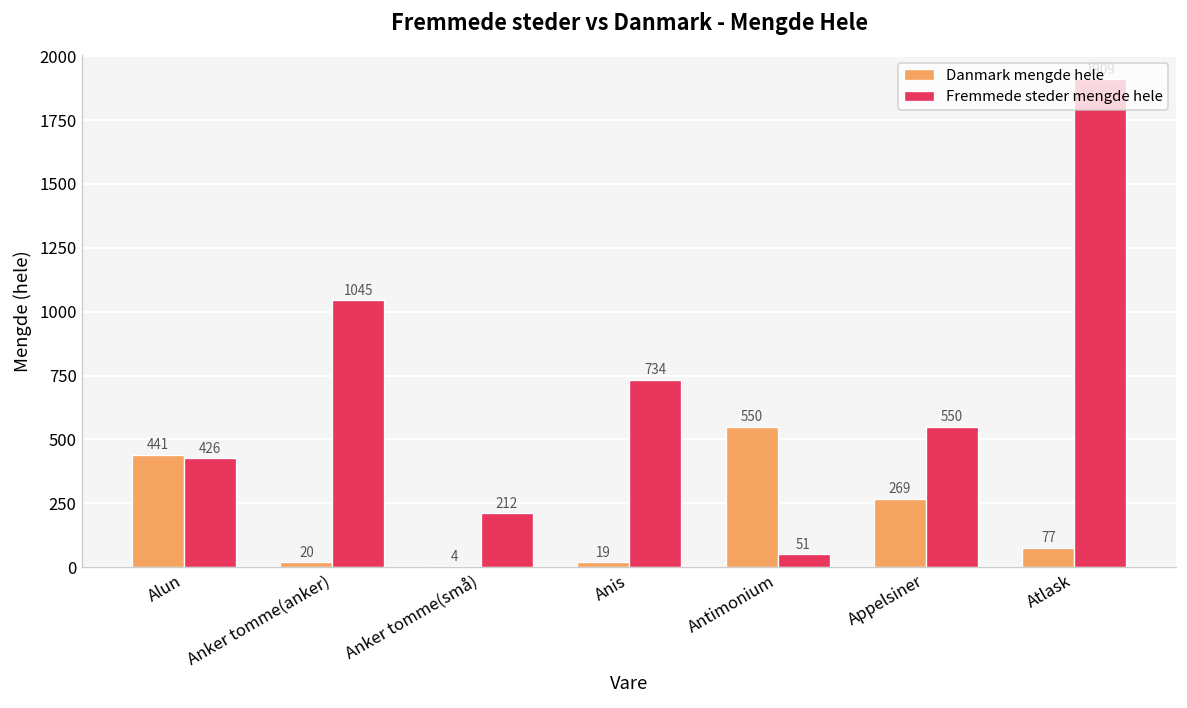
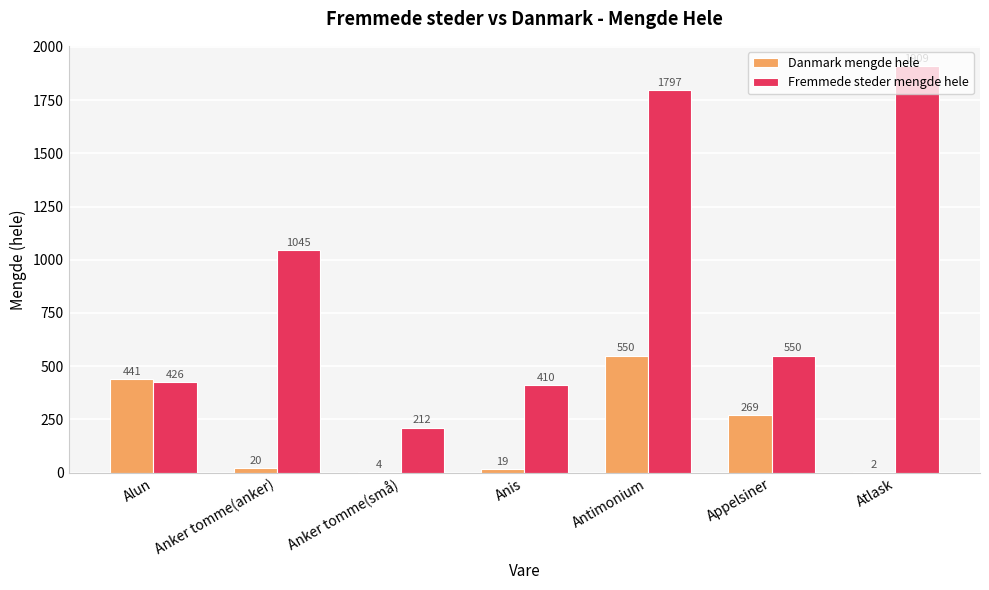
Fremmede steder mengde hele, Anis: 734 -> 410
Fremmede steder mengde hele, Antimonium: 51 -> 1797
Danmark mengde hele, Atlask: 77 -> 2
